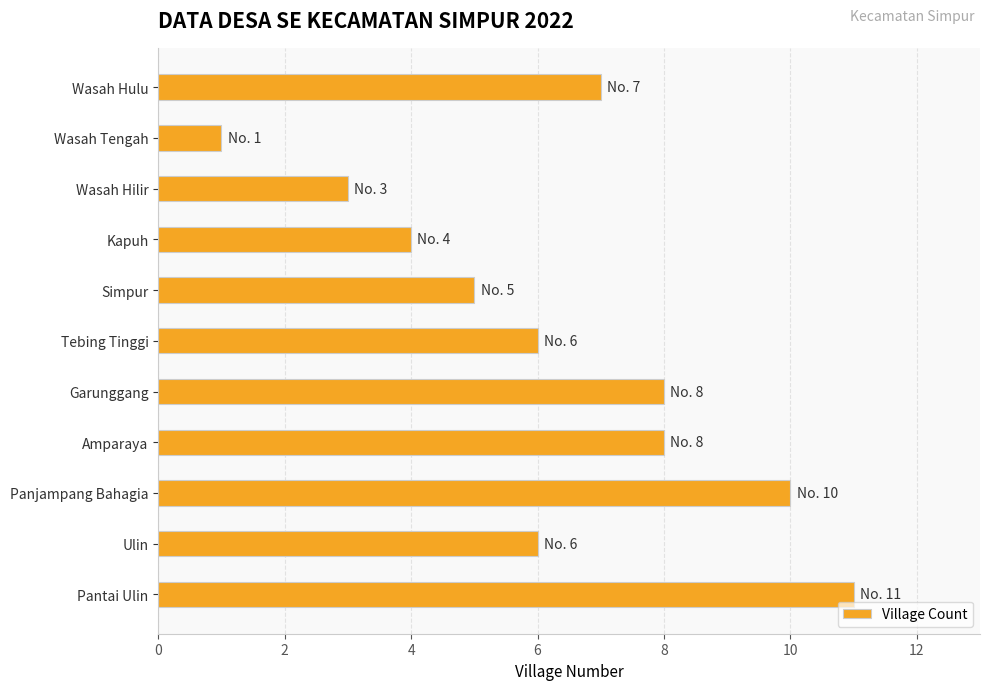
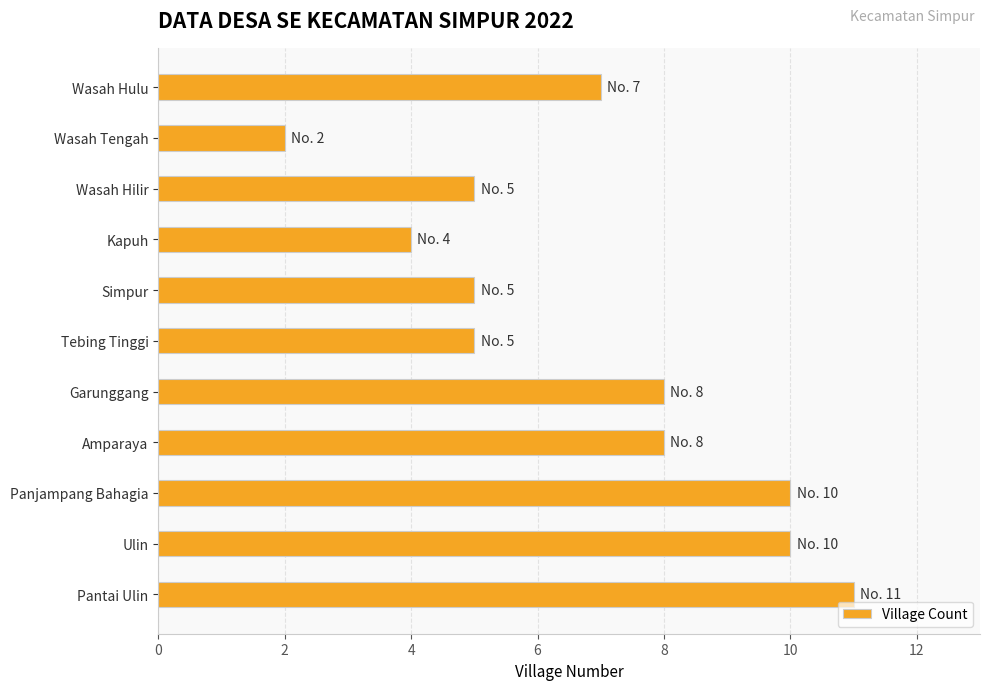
Wasah Tengah: 1 -> 2
Wasah Hilir: 3 -> 5
Tebing Tinggi: 6 -> 5
Ulin: 6 -> 10
